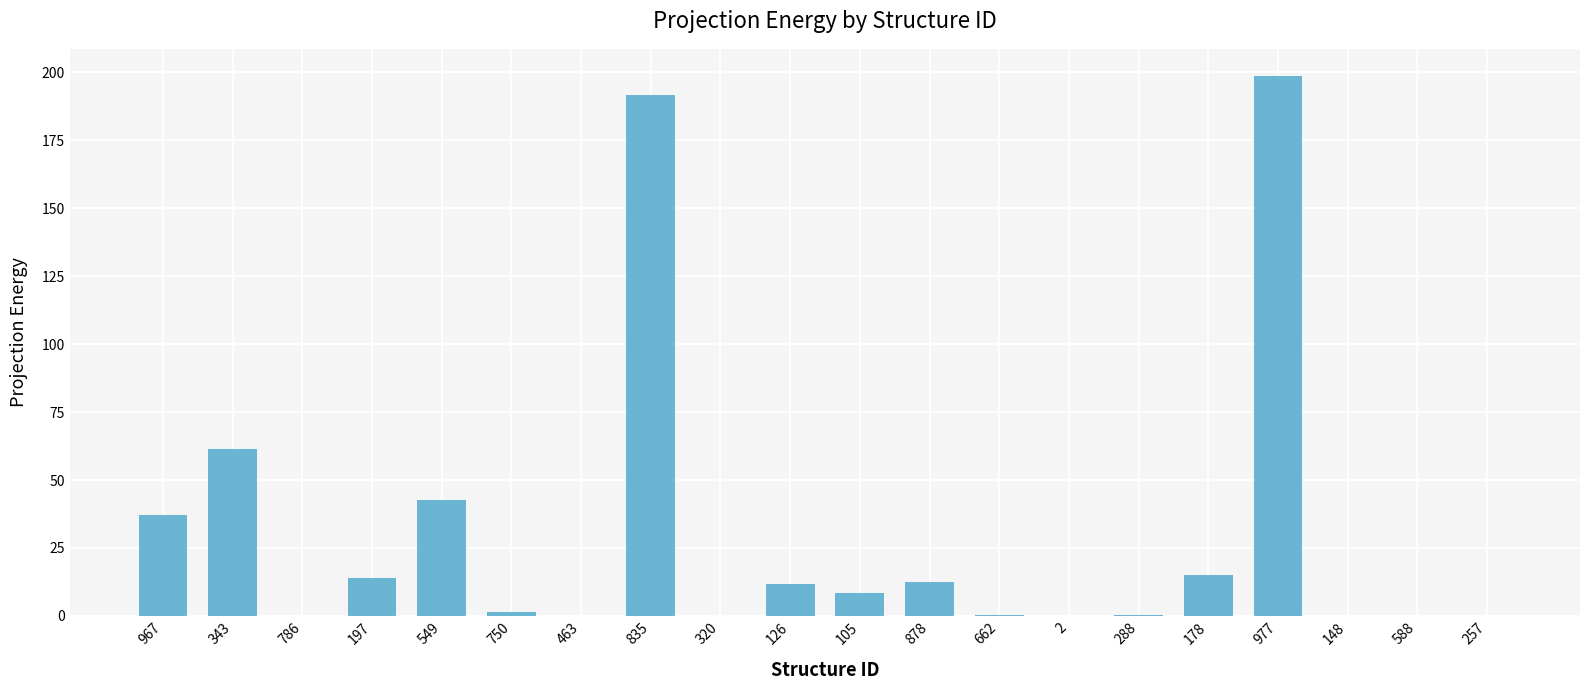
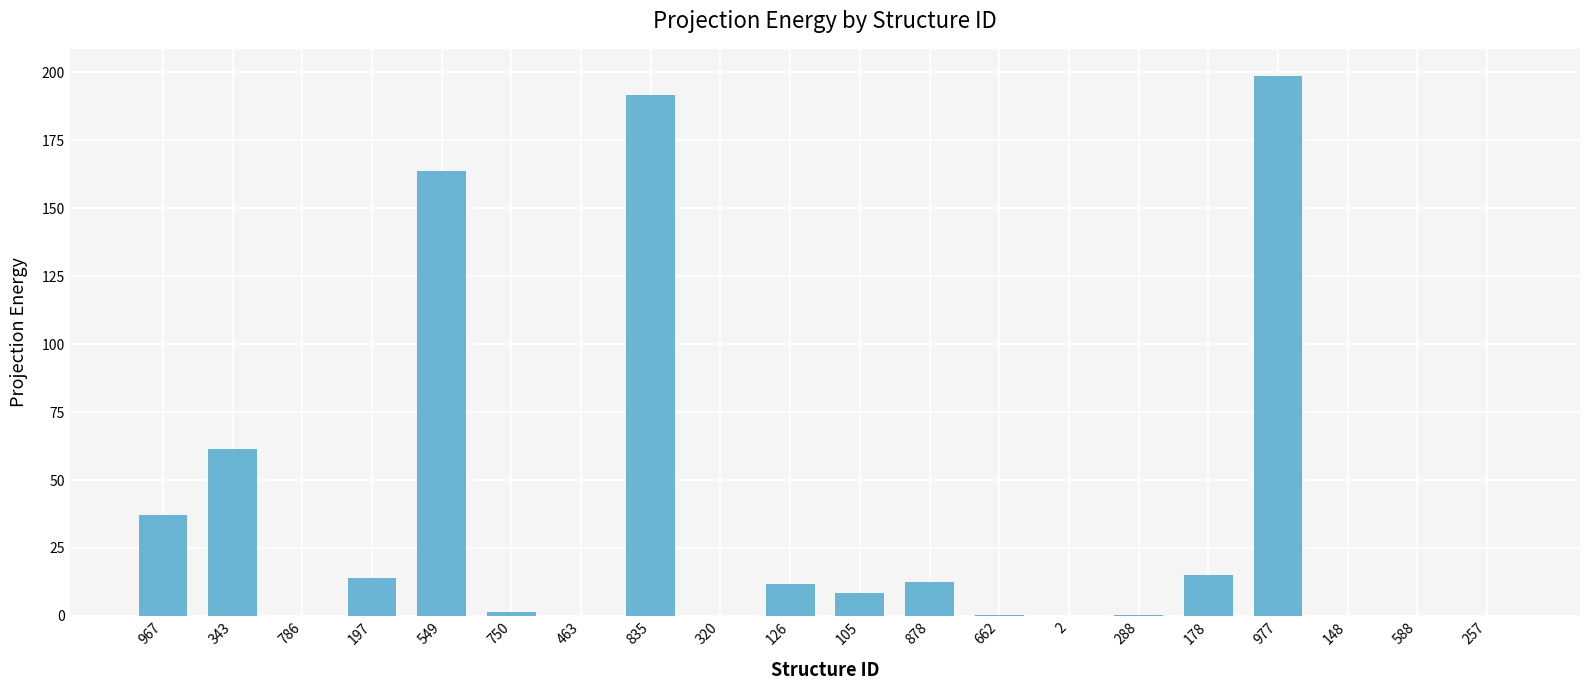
549: 43 -> 164
